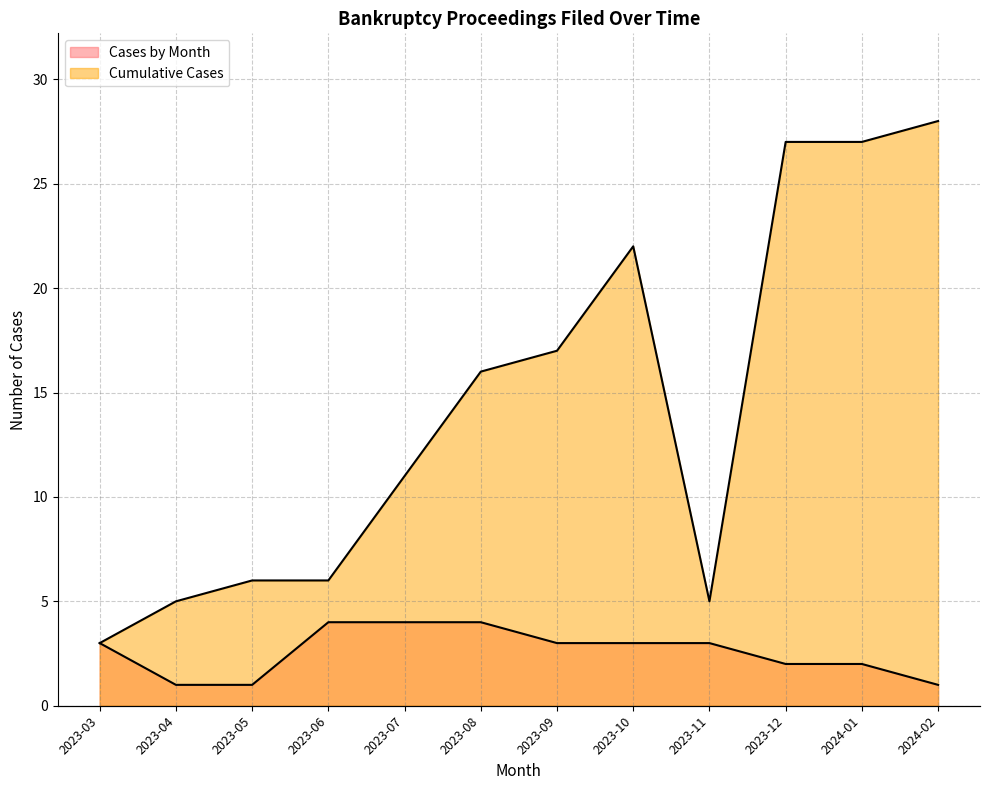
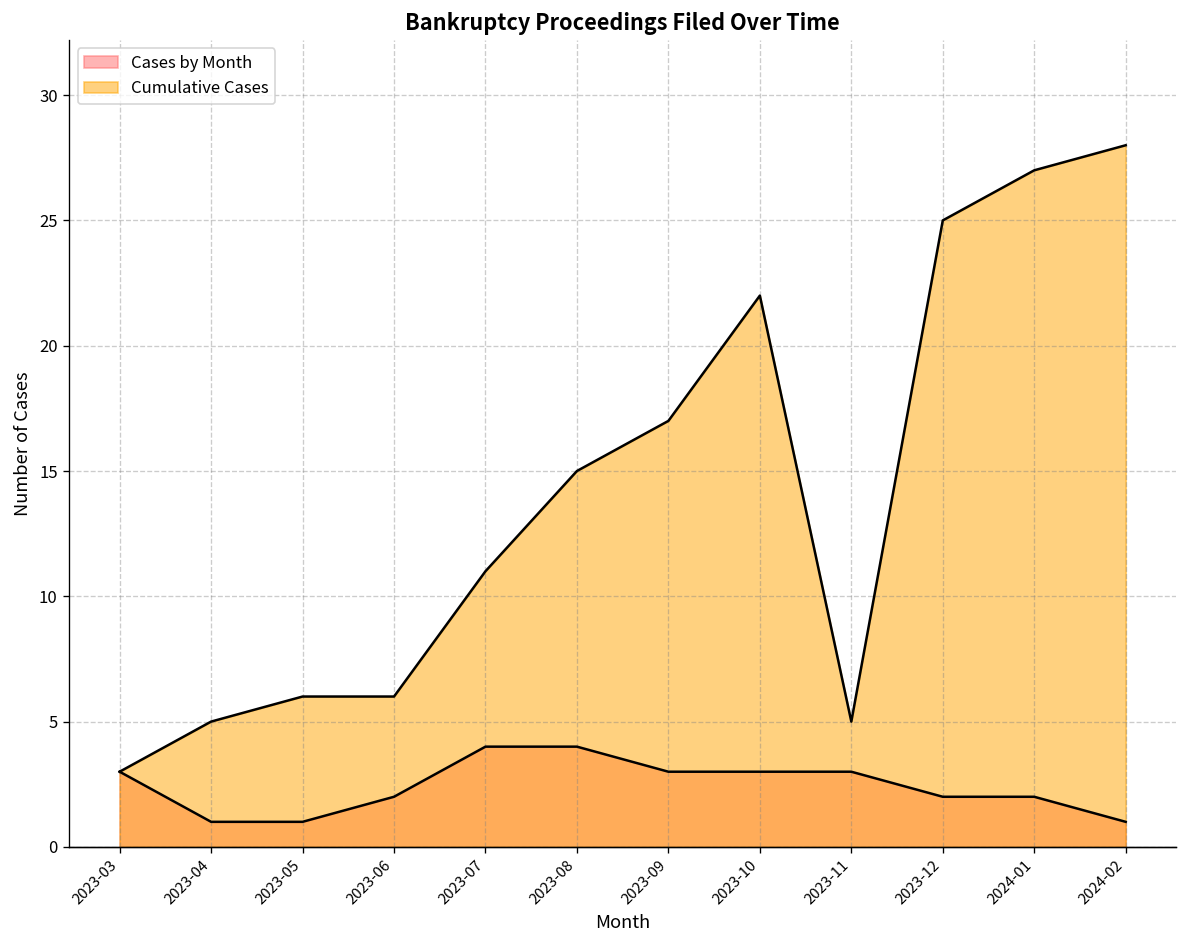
Cases by Month, 2023-06: 4 -> 2
Cumulative Cases, 2023-08: 16 -> 15
Cumulative Cases, 2023-12: 27 -> 25
